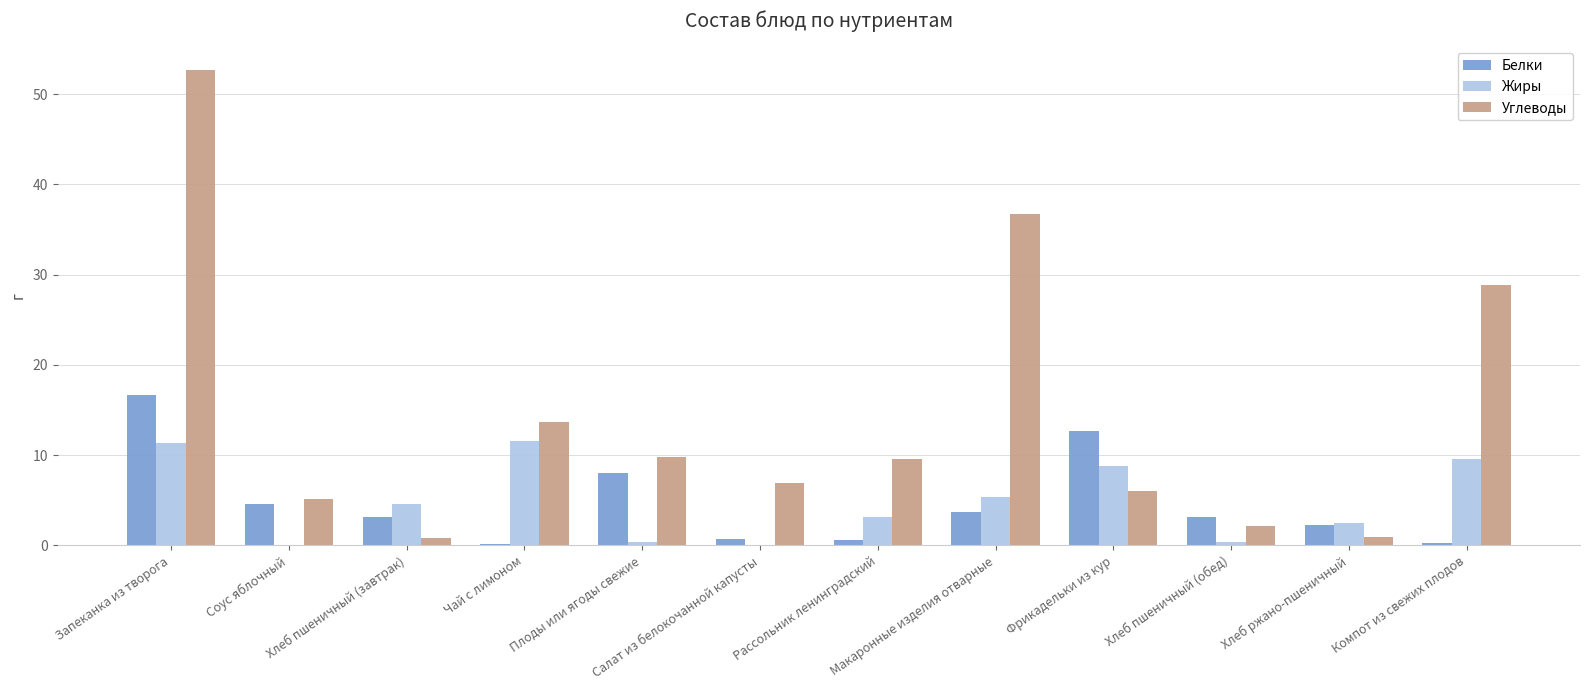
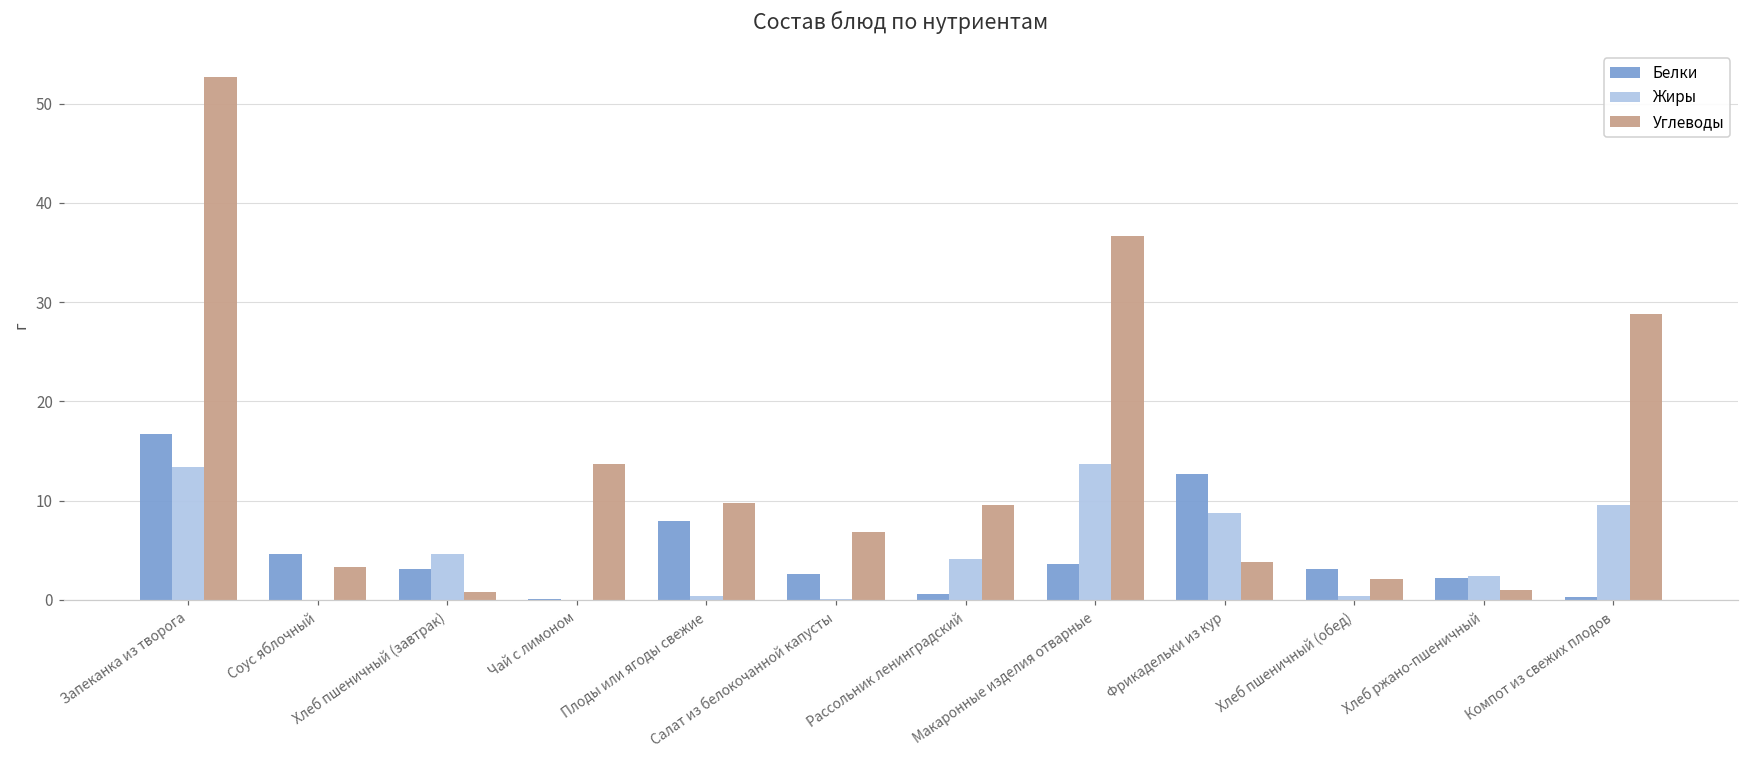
Жиры, Запеканка из творога: 11 -> 13
Углеводы, Соус яблочный: 5 -> 3
Жиры, Чай с лимоном: 12 -> 0
Белки, Салат из белокочанной капусты: 1 -> 3
Жиры, Рассольник ленинградский: 3 -> 4
Жиры, Макаронные изделия отварные: 5 -> 14
Углеводы, Фрикадельки из кур: 6 -> 4
